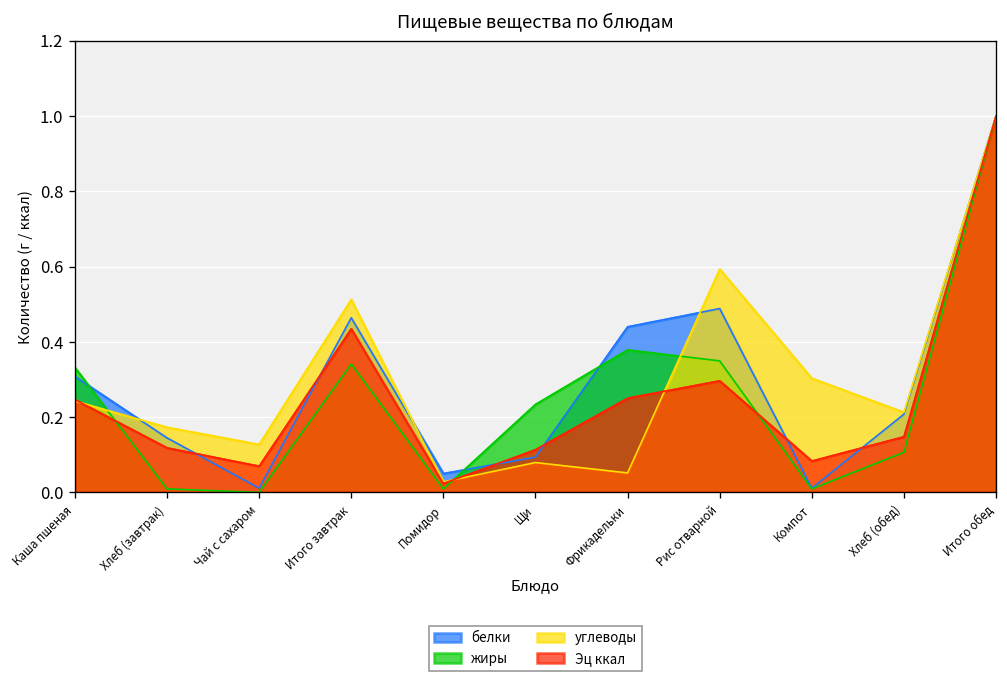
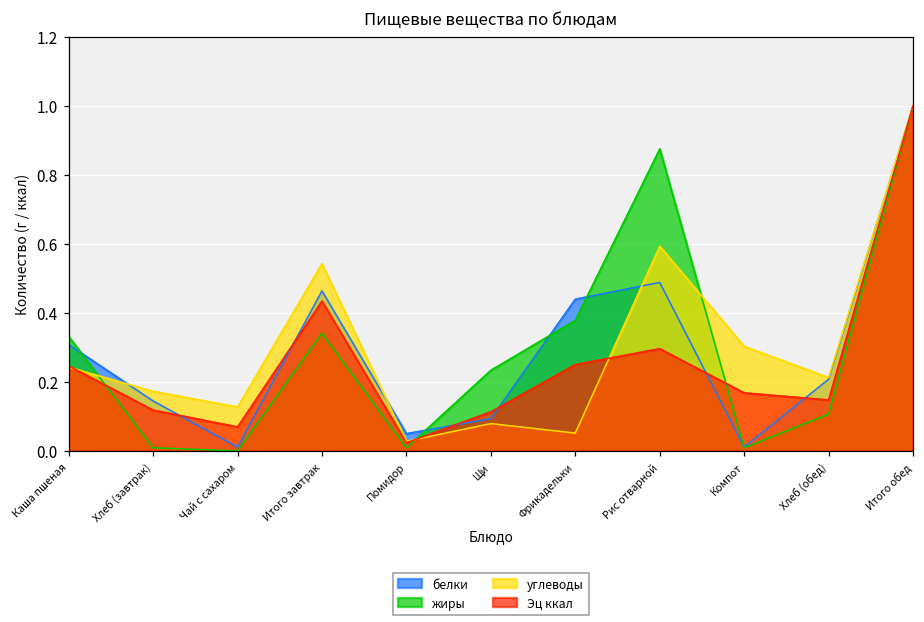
углеводы, Итого завтрак: 0.51 -> 0.54
жиры, Рис отварной: 0.35 -> 0.88
Эц ккал, Компот: 0.08 -> 0.17
